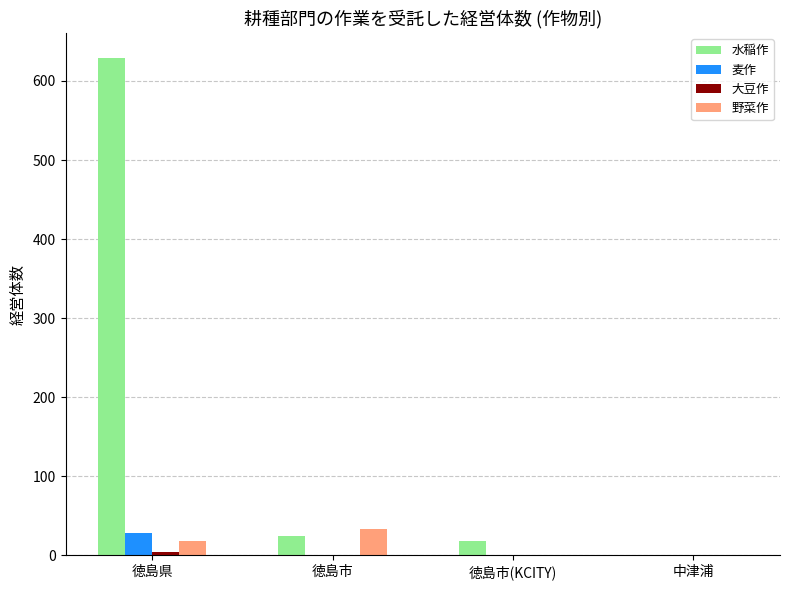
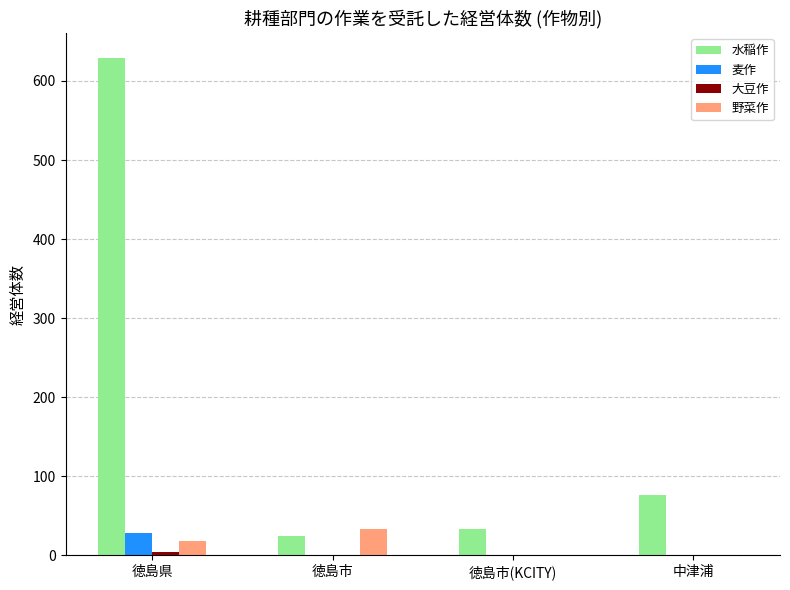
水稲作, 徳島市(KCITY): 20 -> 30
水稲作, 中津浦: 0 -> 80
